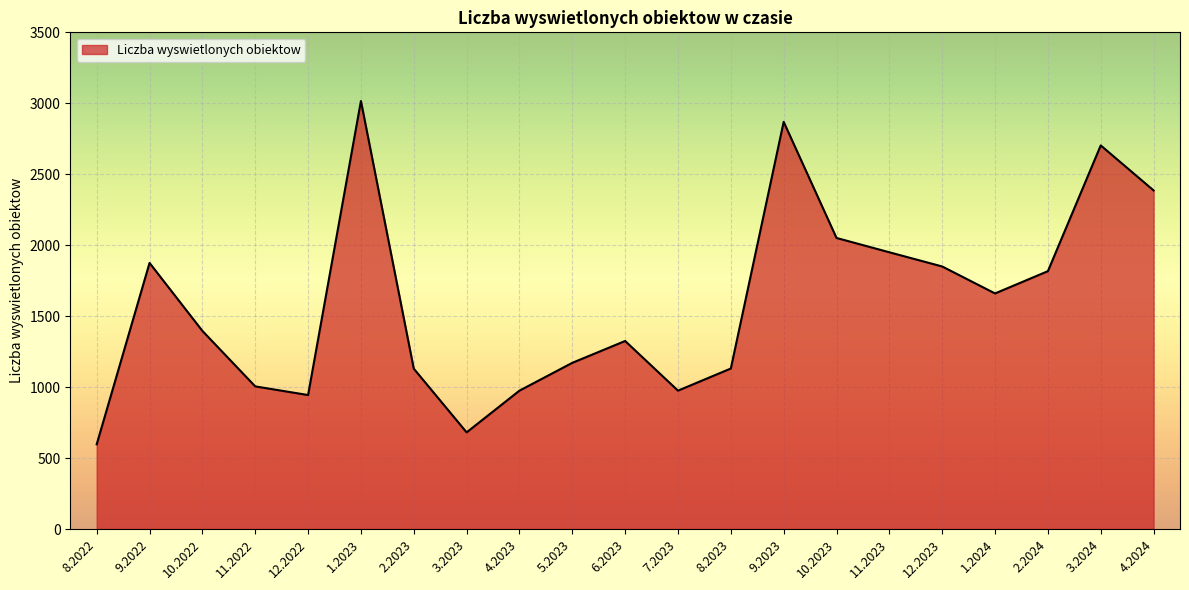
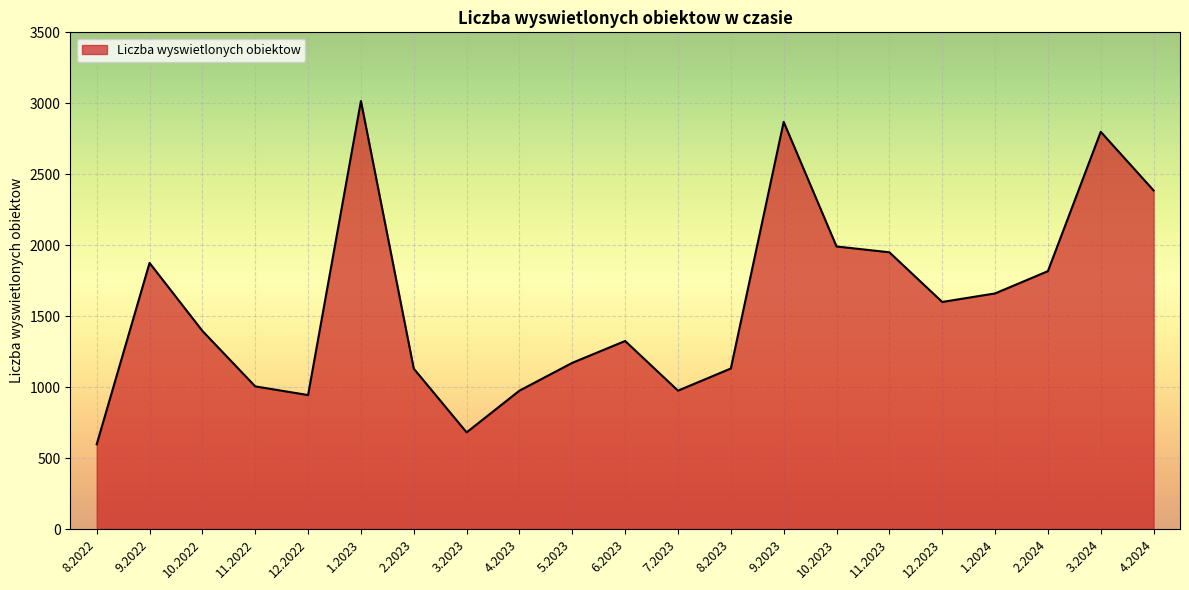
10.2023: 2050 -> 1990
12.2023: 1850 -> 1600
3.2024: 2700 -> 2800
